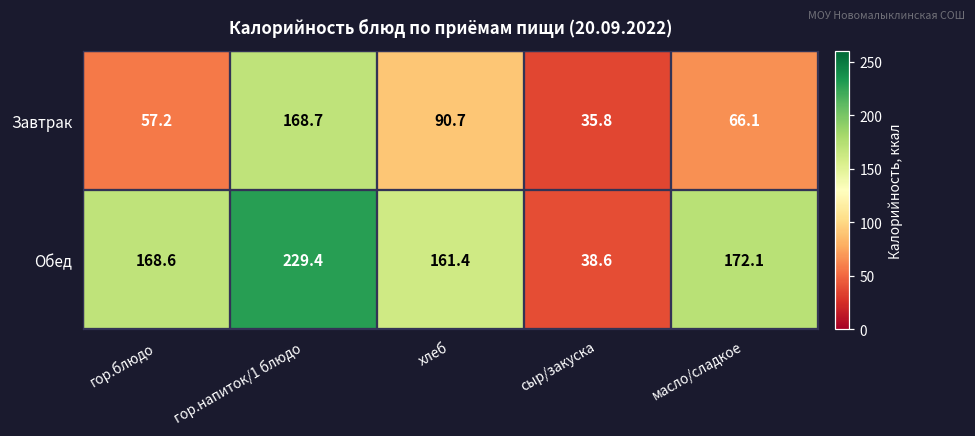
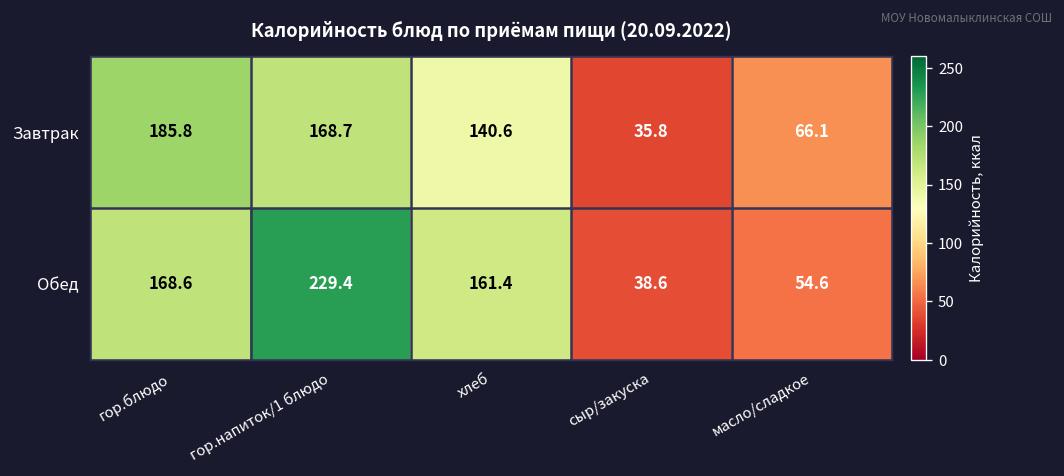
Завтрак, гор.блюдо: 57.2 -> 185.8
Завтрак, хлеб: 90.7 -> 140.6
Обед, масло/сладкое: 172.1 -> 54.6
